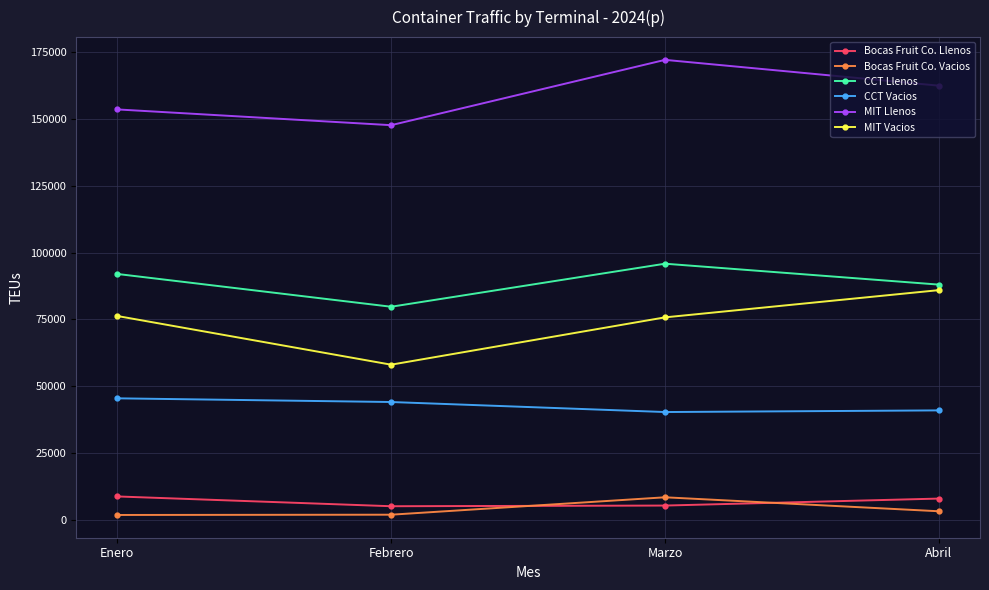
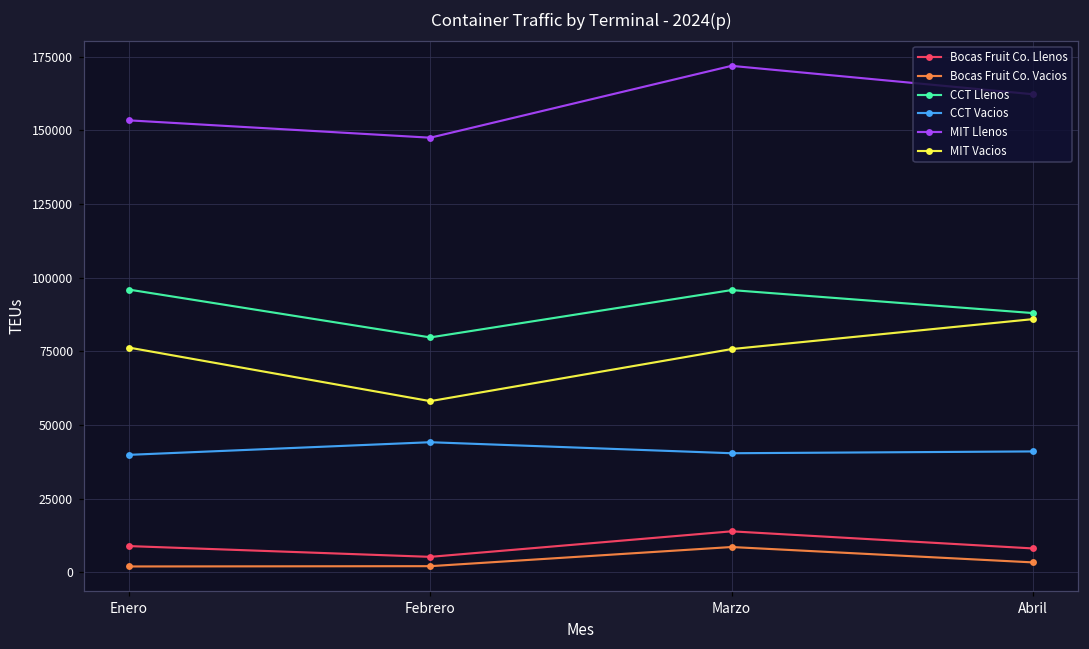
CCT Llenos, Enero: 92000 -> 96000
CCT Vacios, Enero: 46000 -> 40000
Bocas Fruit Co. Llenos, Marzo: 6000 -> 14000
